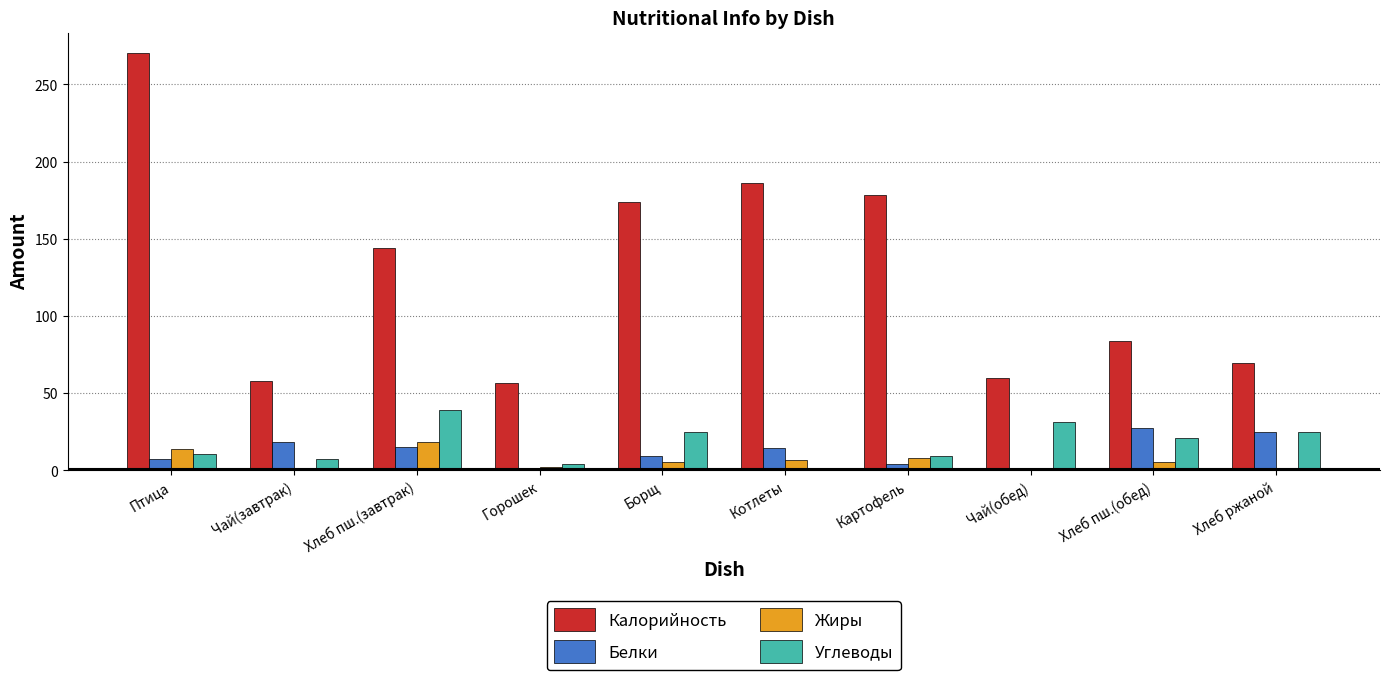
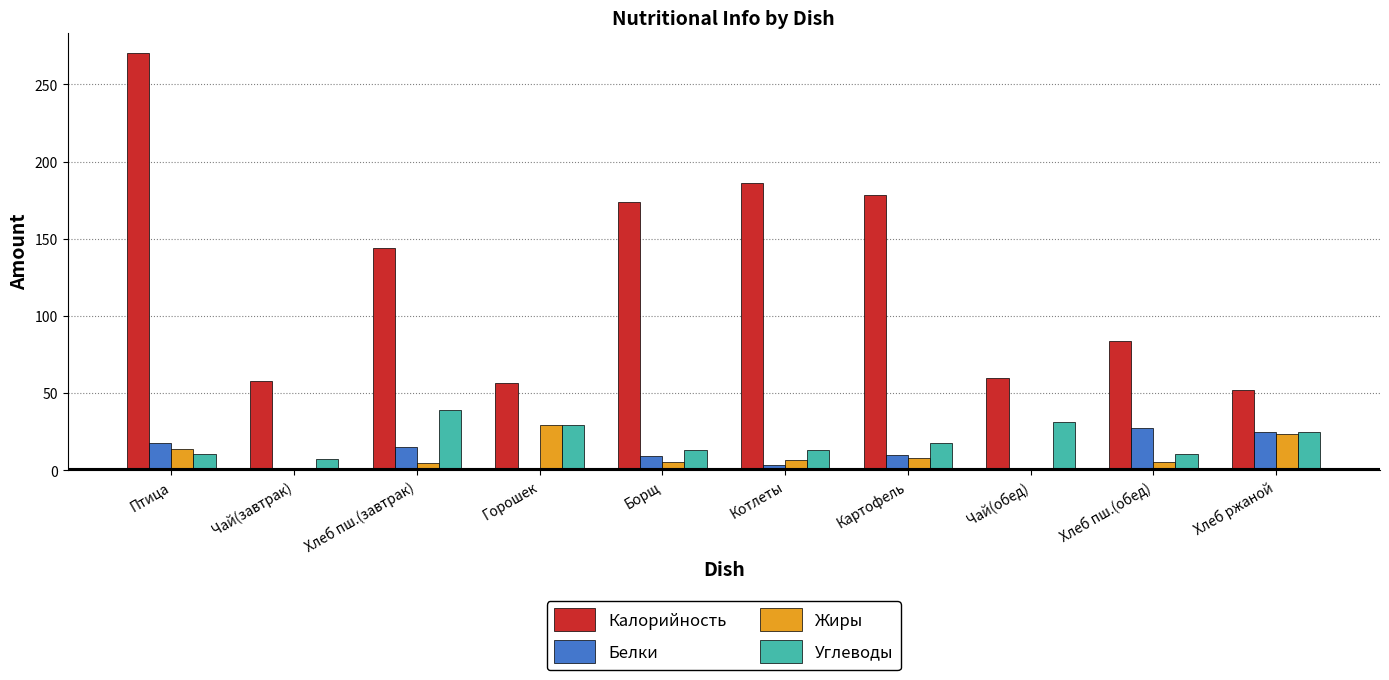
Белки, Птица: 7 -> 18
Белки, Чай(завтрак): 18 -> 0
Жиры, Хлеб пш.(завтрак): 18 -> 5
Жиры, Горошек: 2 -> 29
Углеводы, Горошек: 4 -> 29
Углеводы, Борщ: 25 -> 13
Белки, Котлеты: 15 -> 3
Углеводы, Котлеты: 1 -> 13
Белки, Картофель: 4 -> 10
Углеводы, Картофель: 9 -> 18
Углеводы, Хлеб пш.(обед): 21 -> 11
Калорийность, Хлеб ржаной: 70 -> 52
Жиры, Хлеб ржаной: 0 -> 23
